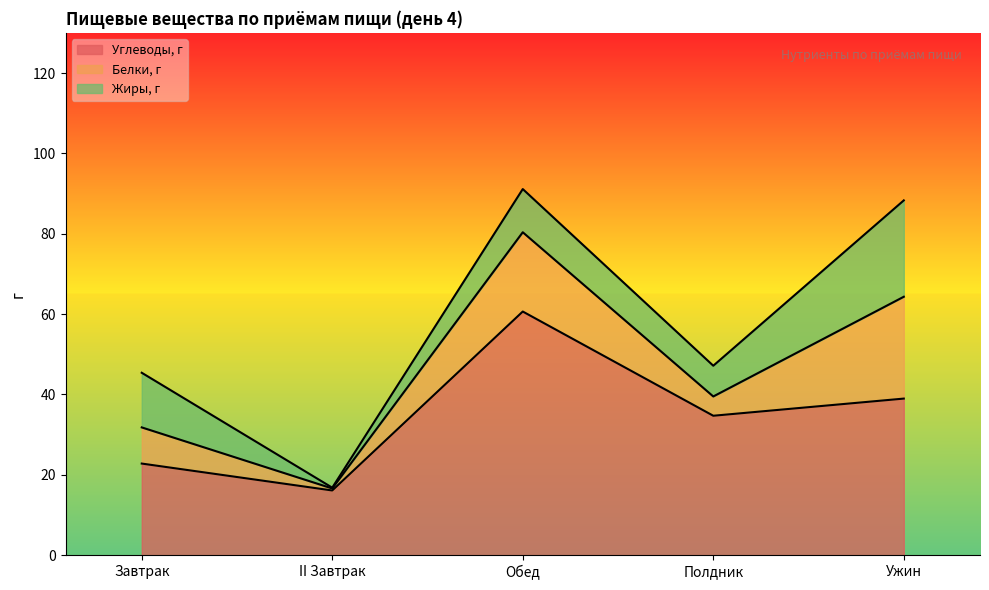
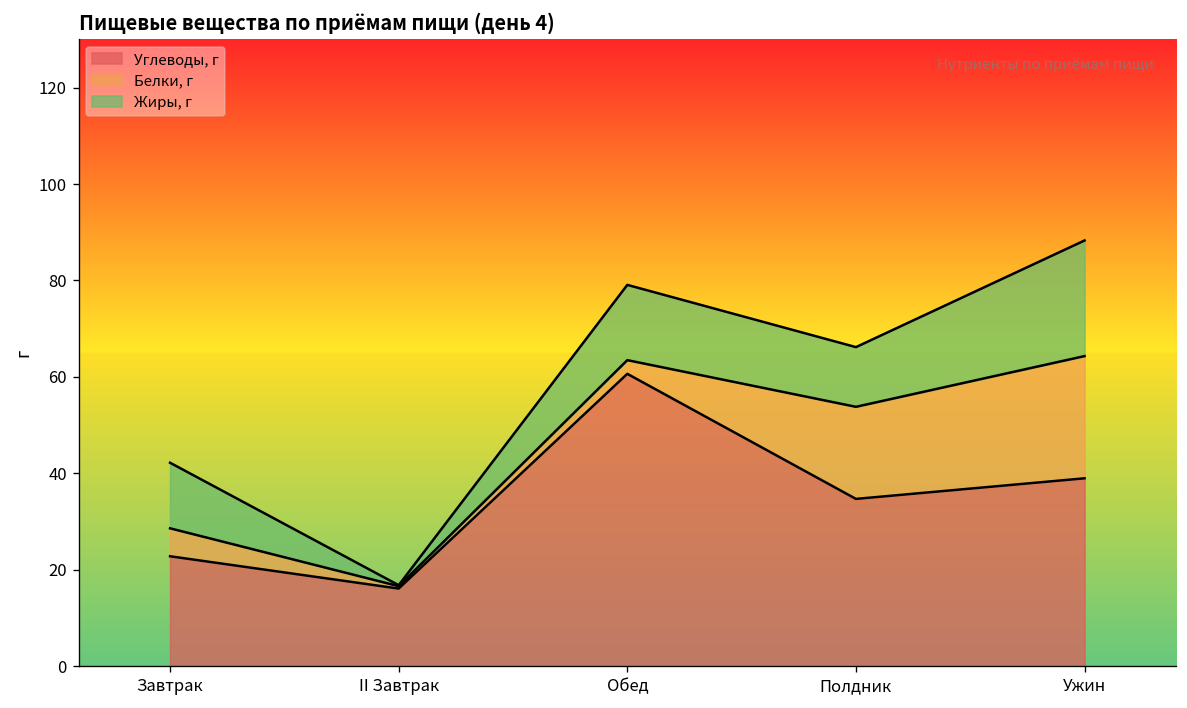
Белки, г, Завтрак: 9 -> 6
Белки, г, Обед: 20 -> 3
Жиры, г, Обед: 11 -> 16
Белки, г, Полдник: 5 -> 19
Жиры, г, Полдник: 8 -> 12
